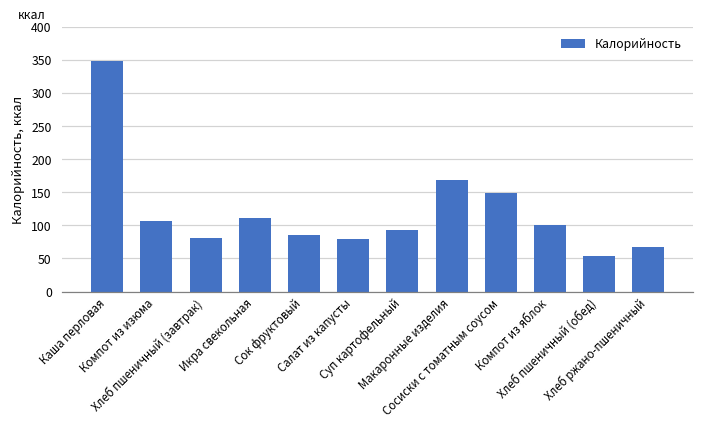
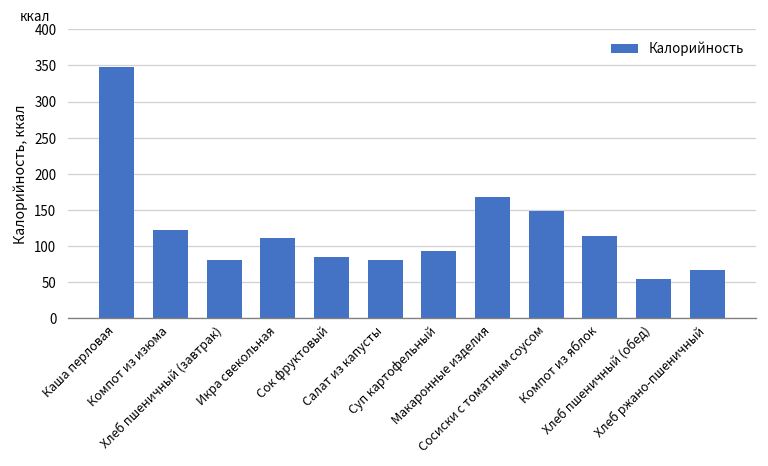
Компот из изюма: 110 -> 120
Компот из яблок: 100 -> 110
